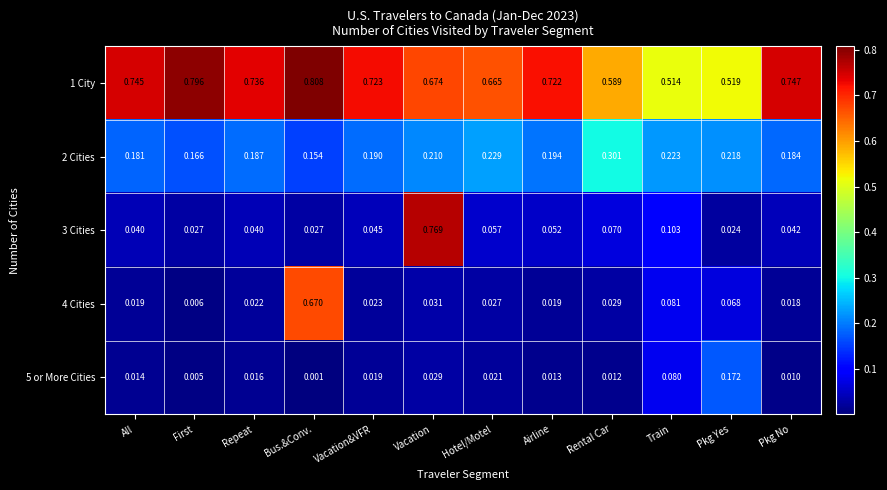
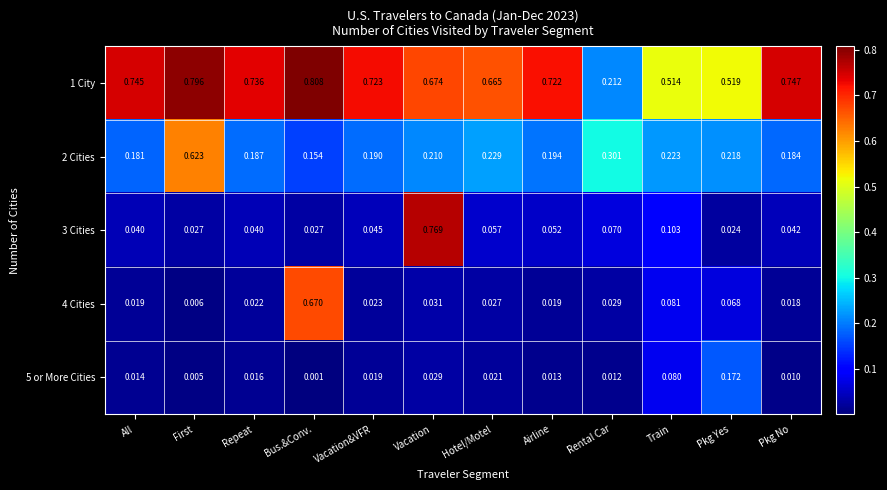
1 City, Rental Car: 0.589 -> 0.212
2 Cities, First: 0.166 -> 0.623
